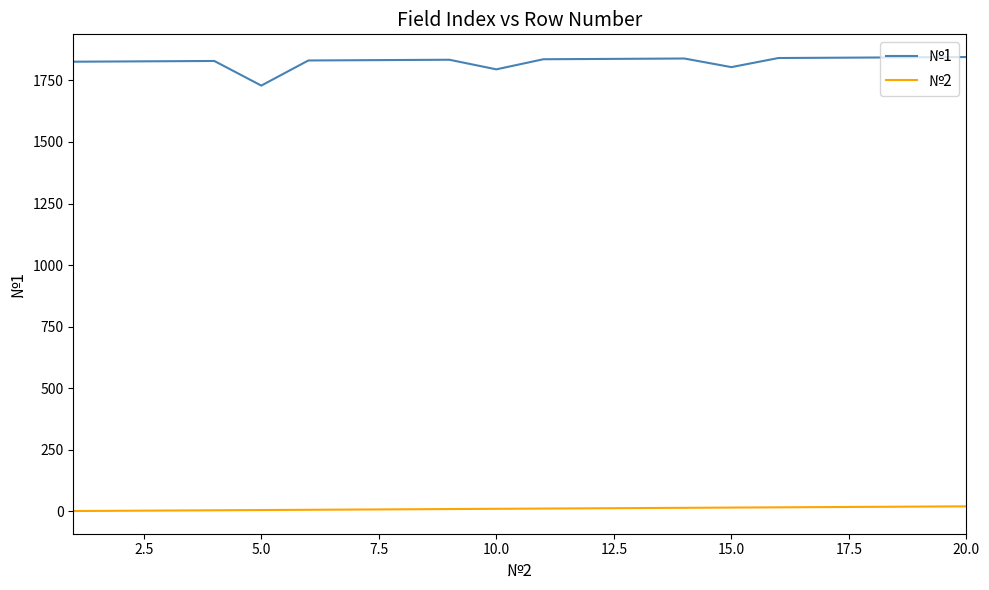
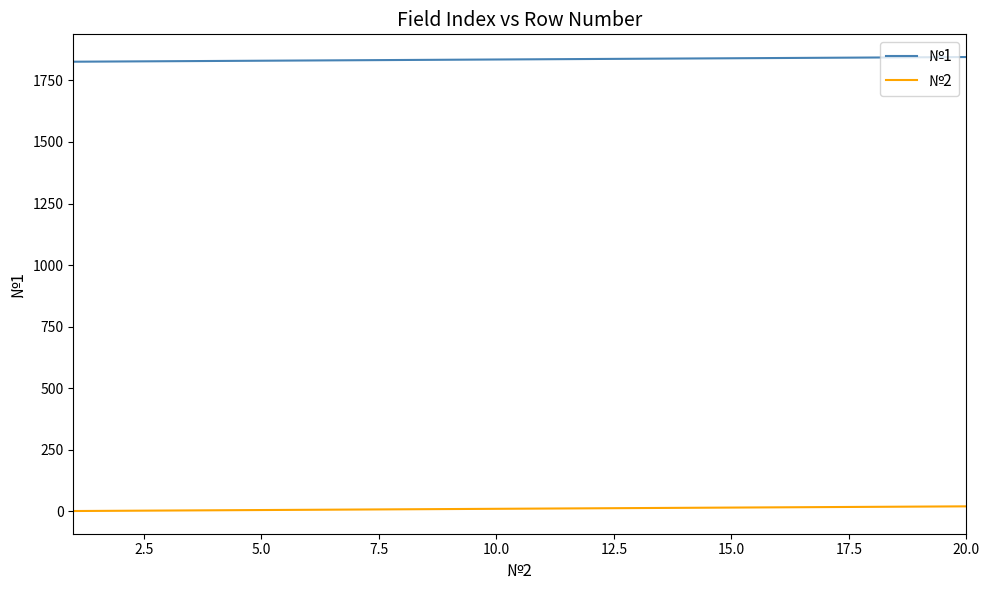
№1, 5.0: 1730 -> 1830
№1, 10.0: 1800 -> 1840
№1, 15.0: 1800 -> 1840
